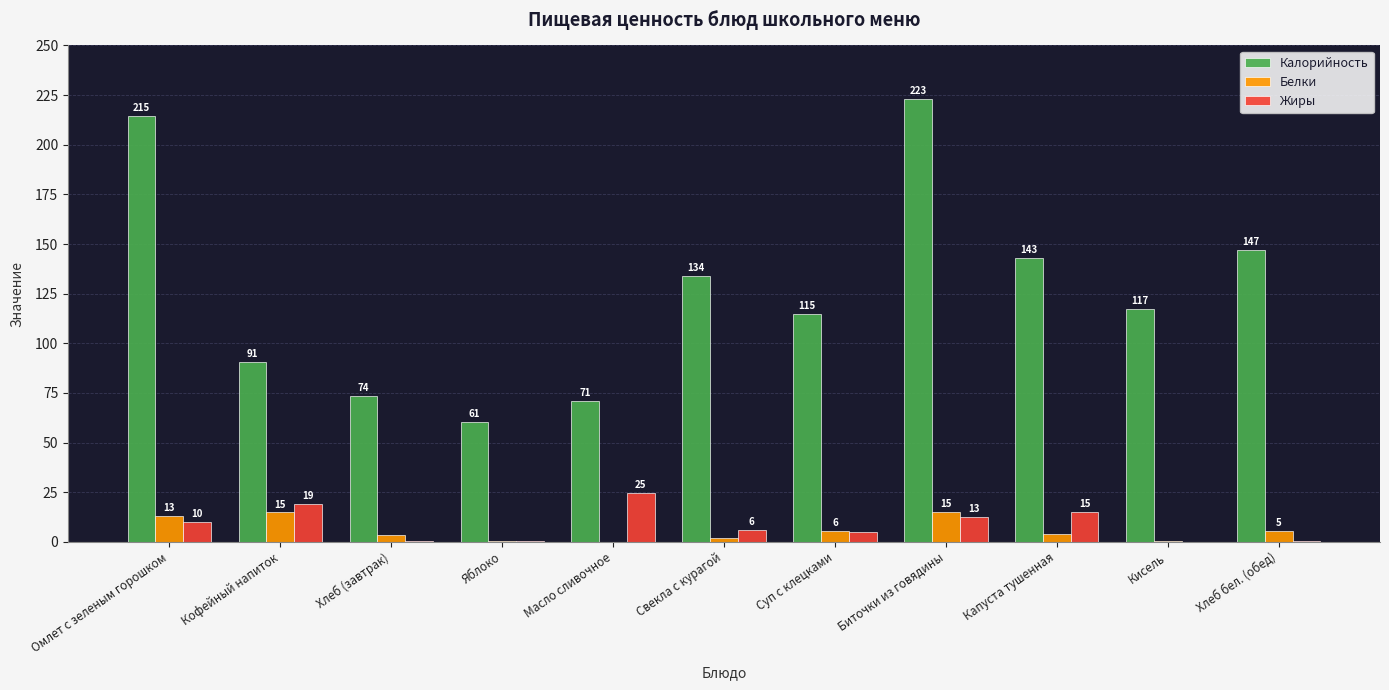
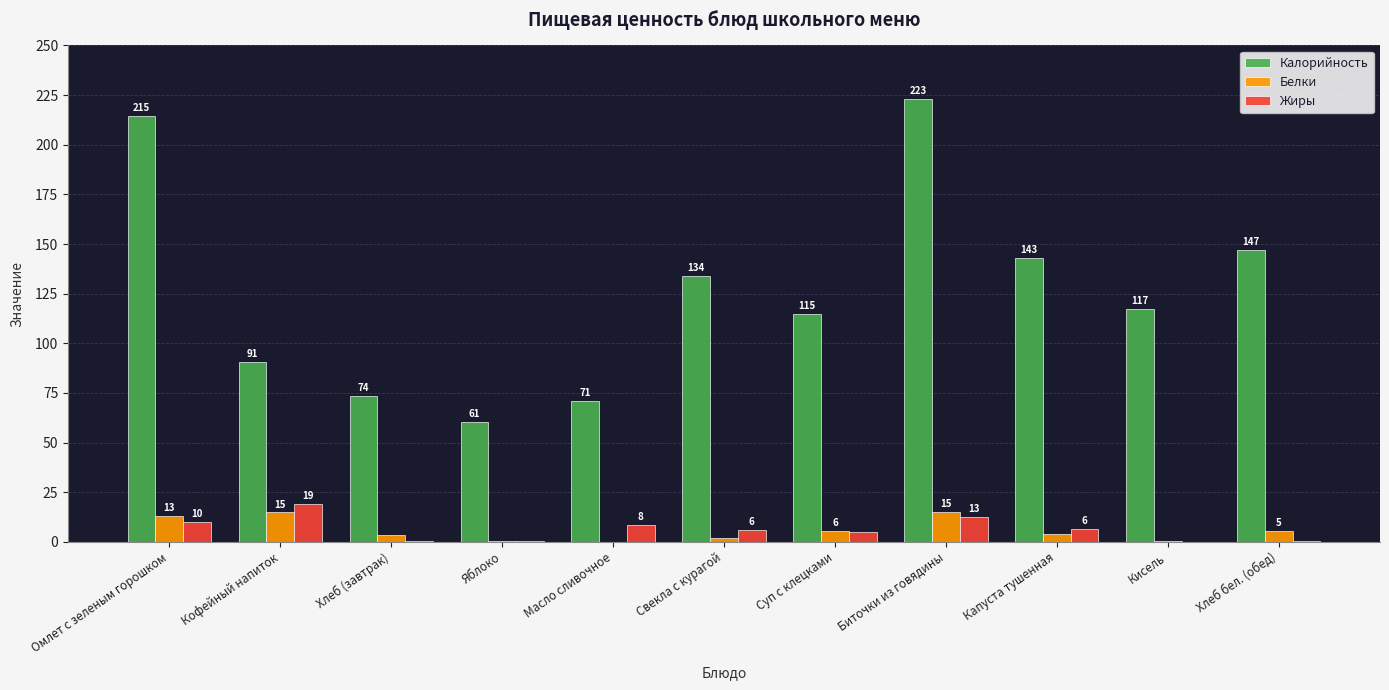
Жиры, Масло сливочное: 25 -> 8
Жиры, Капуста тушенная: 15 -> 6
